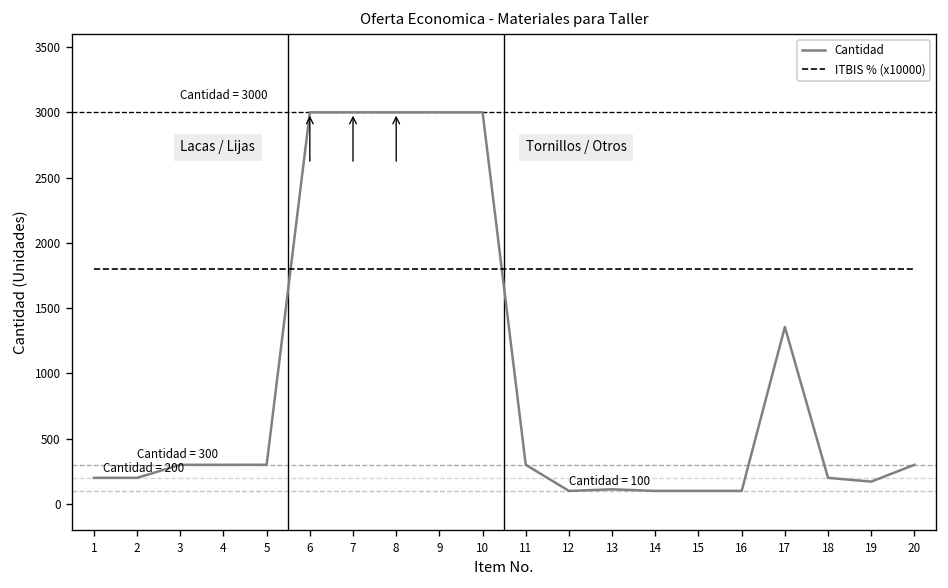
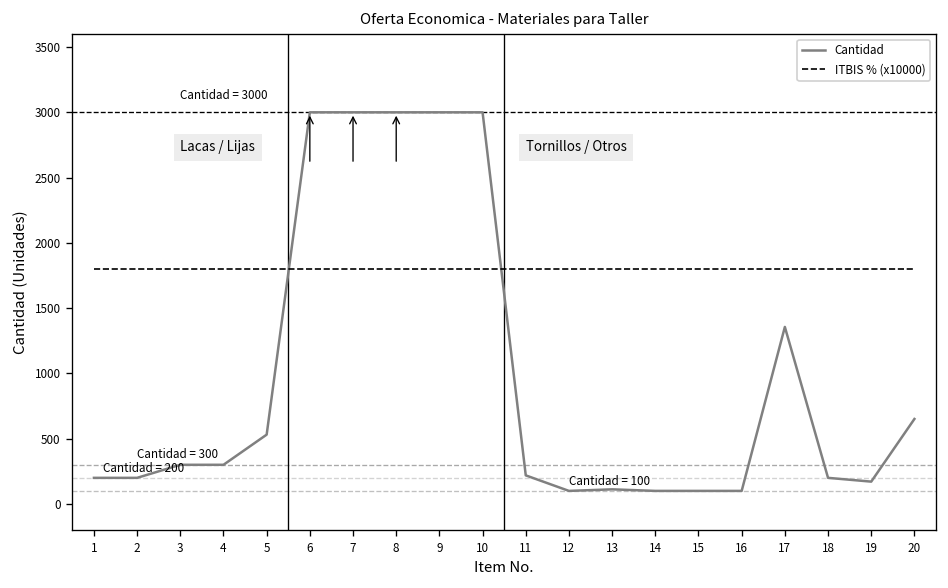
Cantidad, 5: 300 -> 530
Cantidad, 11: 300 -> 220
Cantidad, 20: 300 -> 650
